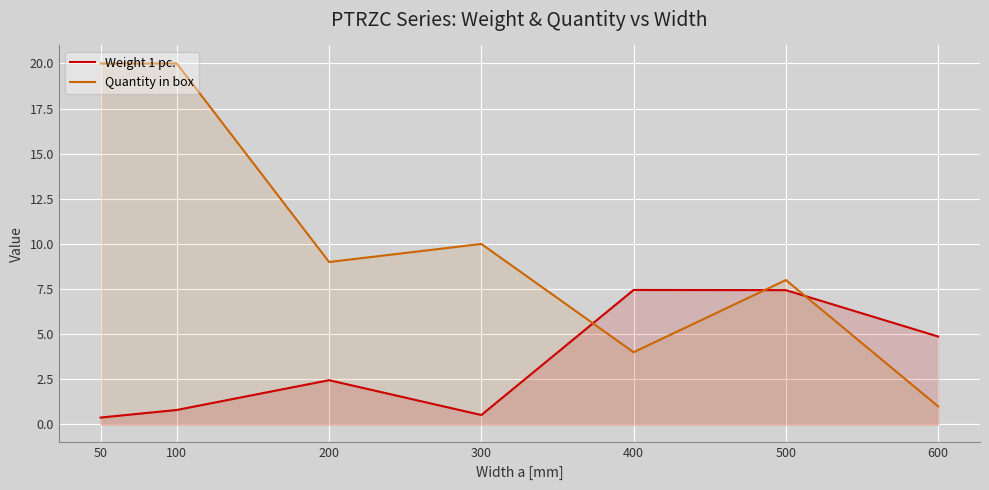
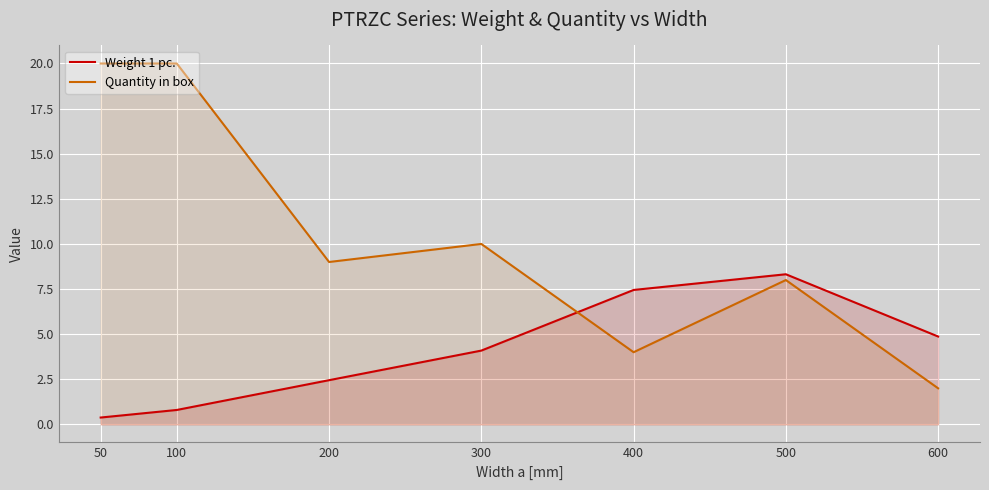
Weight 1 pc., 300: 0.5 -> 4.1
Weight 1 pc., 500: 7.4 -> 8.3
Quantity in box, 600: 1 -> 2
